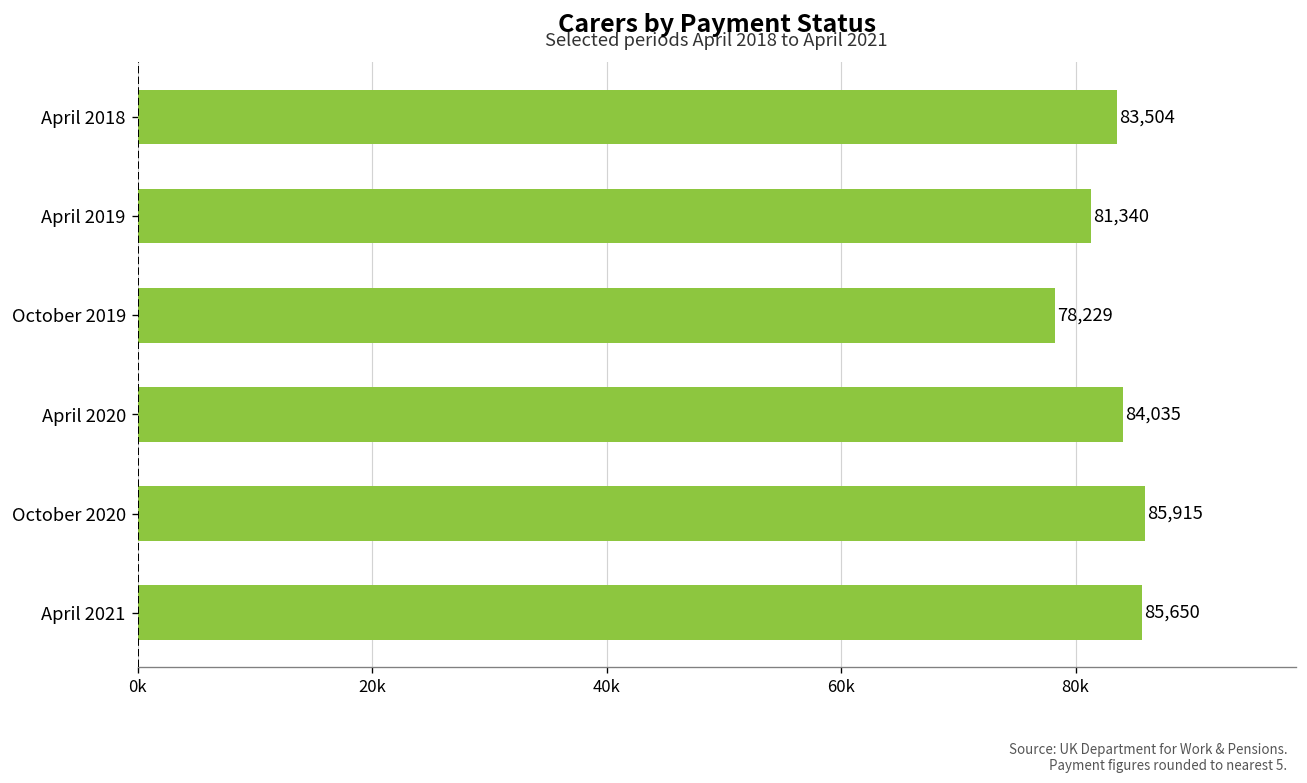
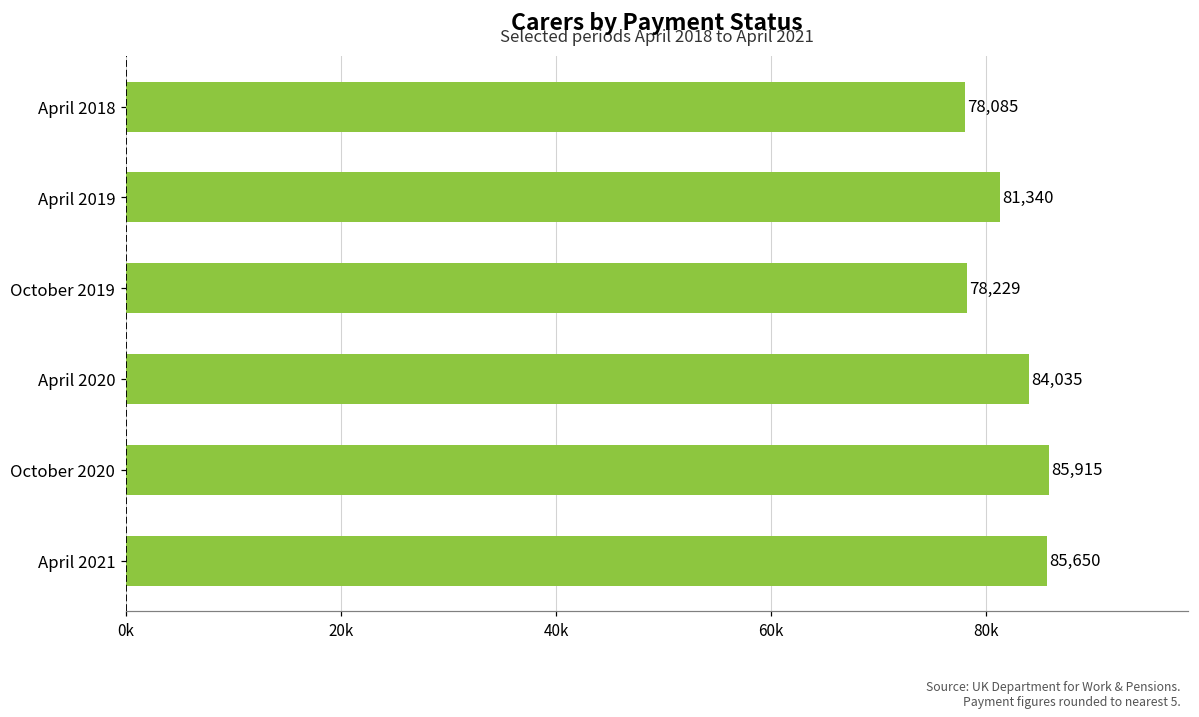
April 2018: 83,504 -> 78,085
